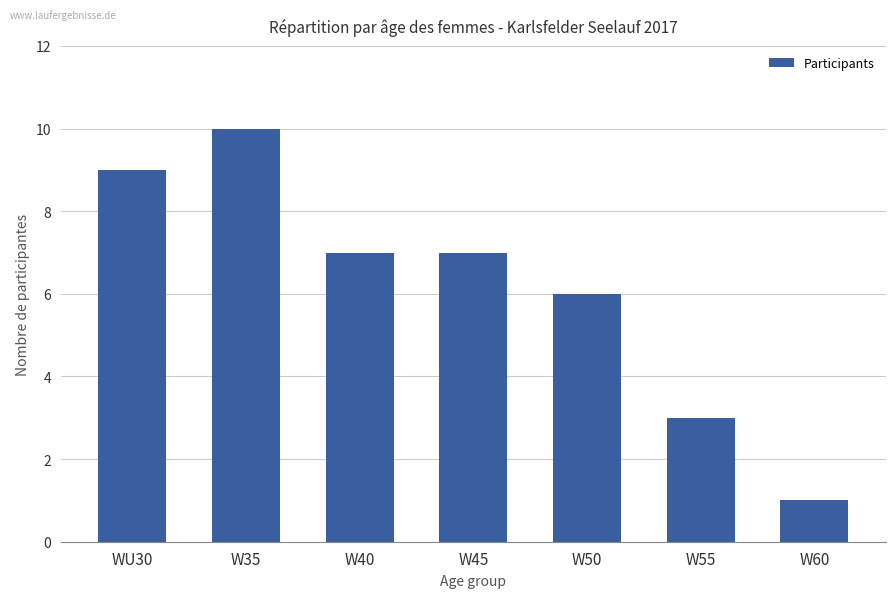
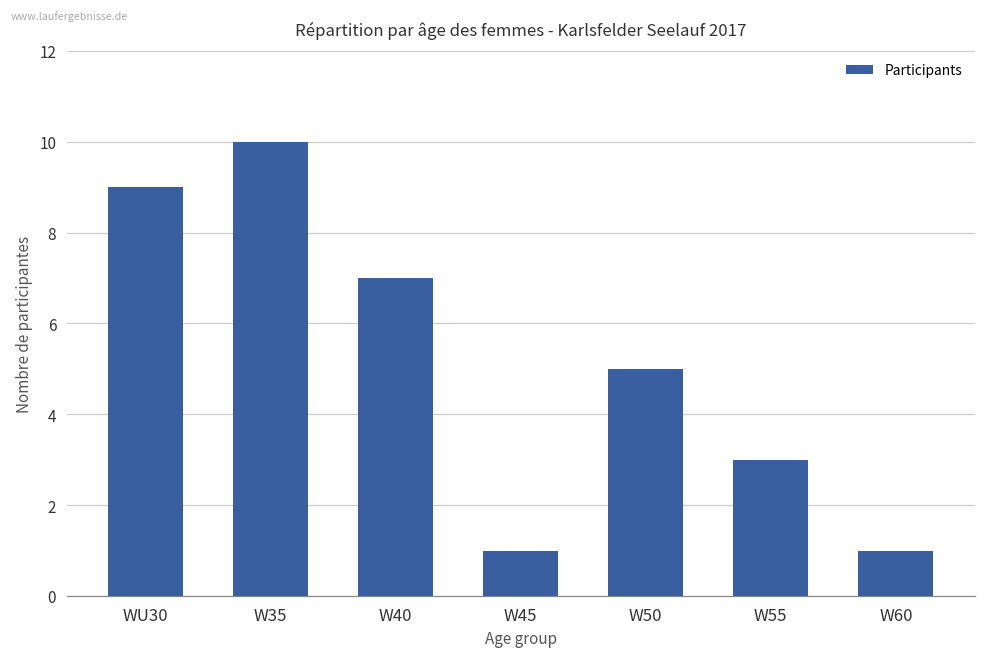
W45: 7 -> 1
W50: 6 -> 5
